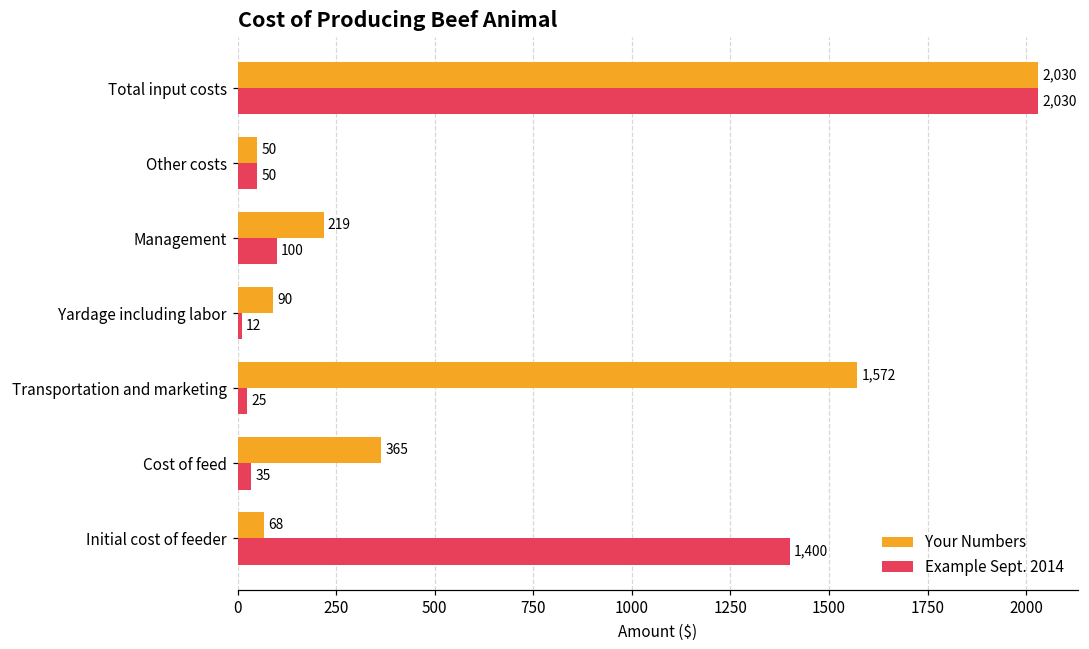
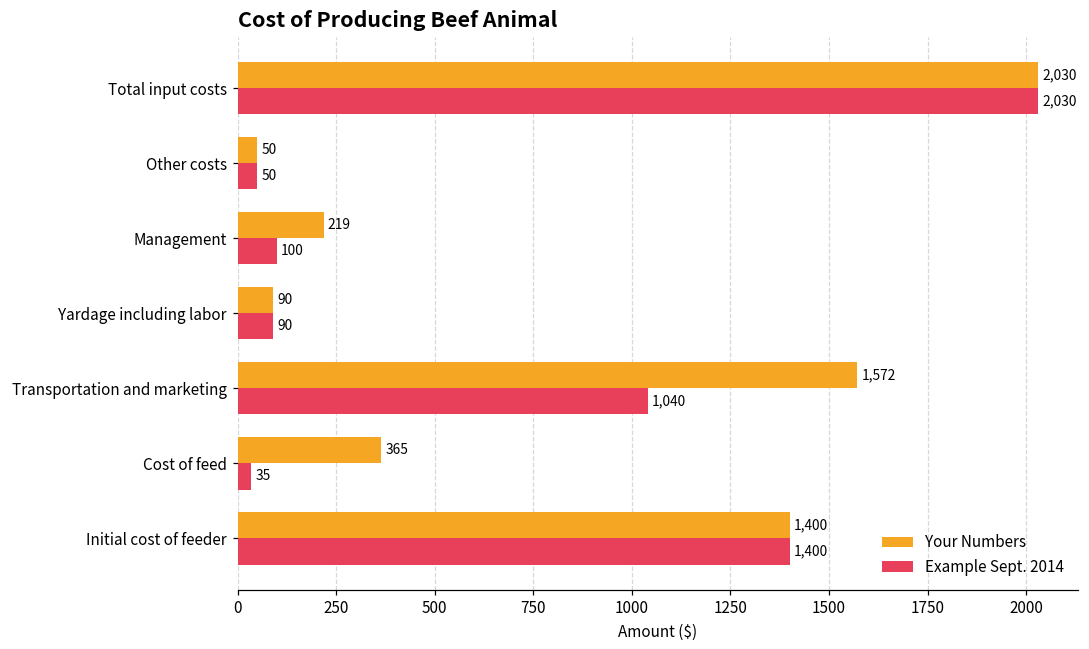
Example Sept. 2014, Yardage including labor: 12 -> 90
Example Sept. 2014, Transportation and marketing: 25 -> 1,040
Your Numbers, Initial cost of feeder: 68 -> 1,400
